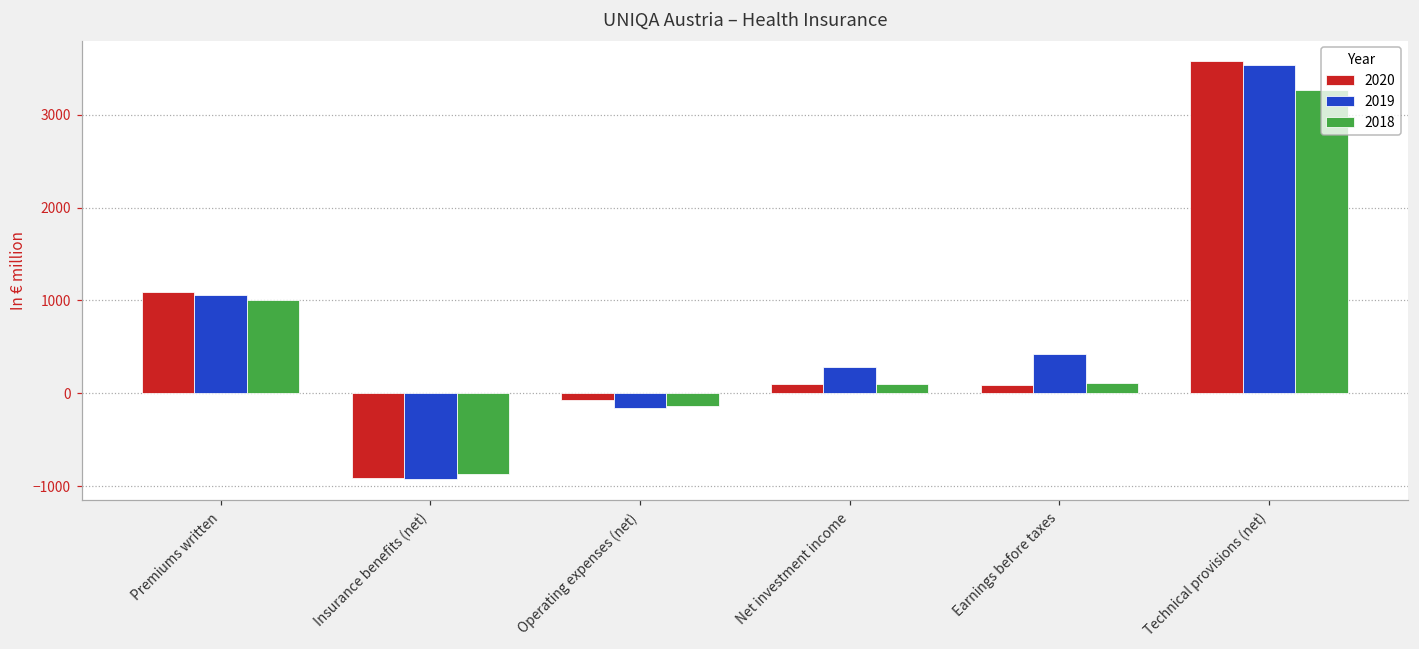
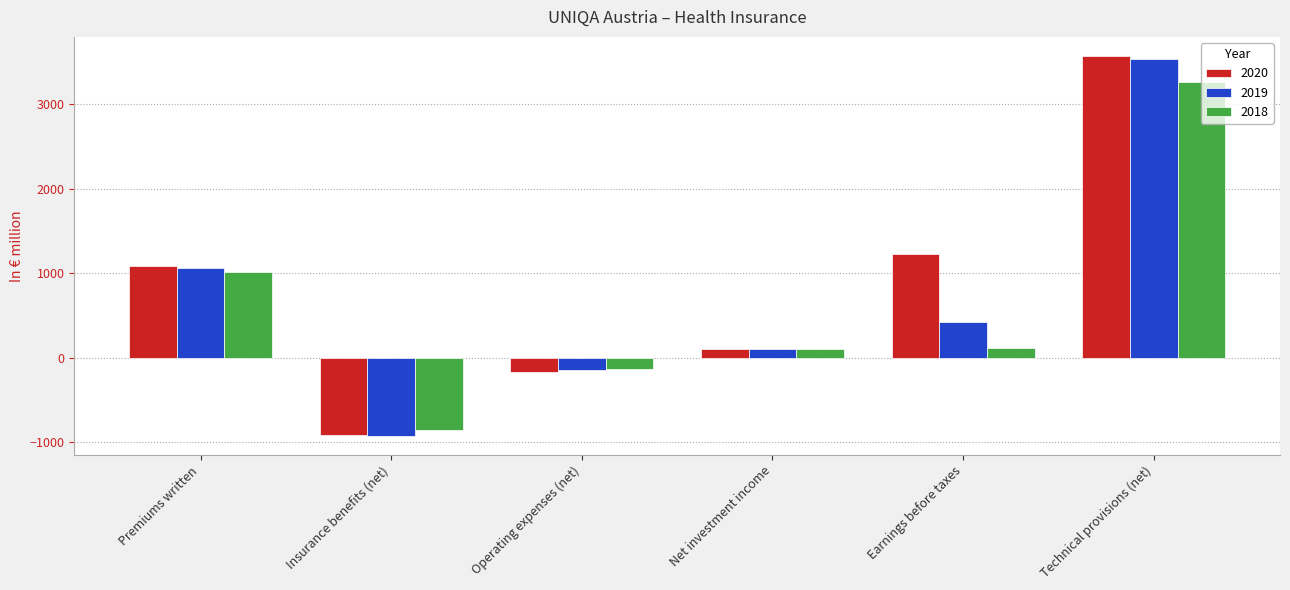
2020, Operating expenses (net): -100 -> -200
2019, Net investment income: 300 -> 100
2020, Earnings before taxes: 100 -> 1200
